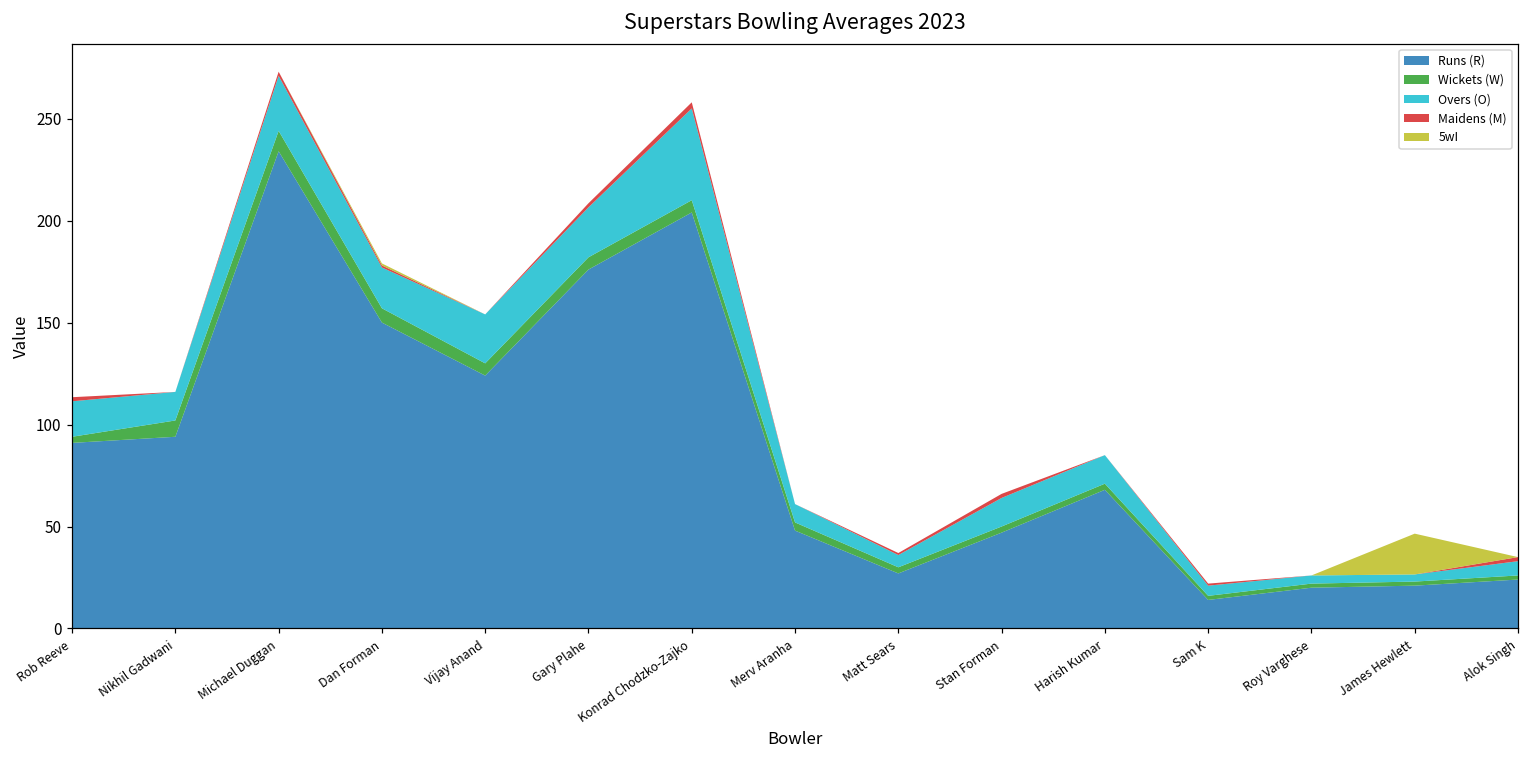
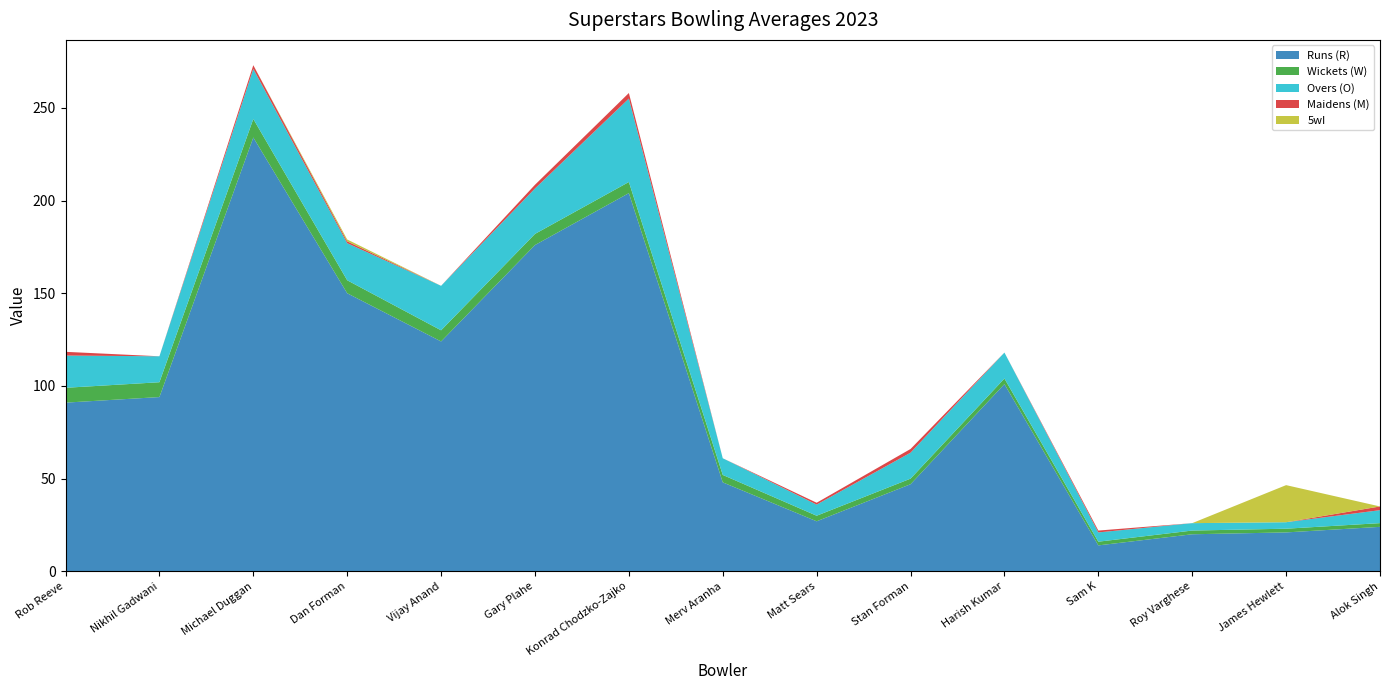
Wickets (W), Rob Reeve: 3 -> 8
Runs (R), Harish Kumar: 68 -> 101
